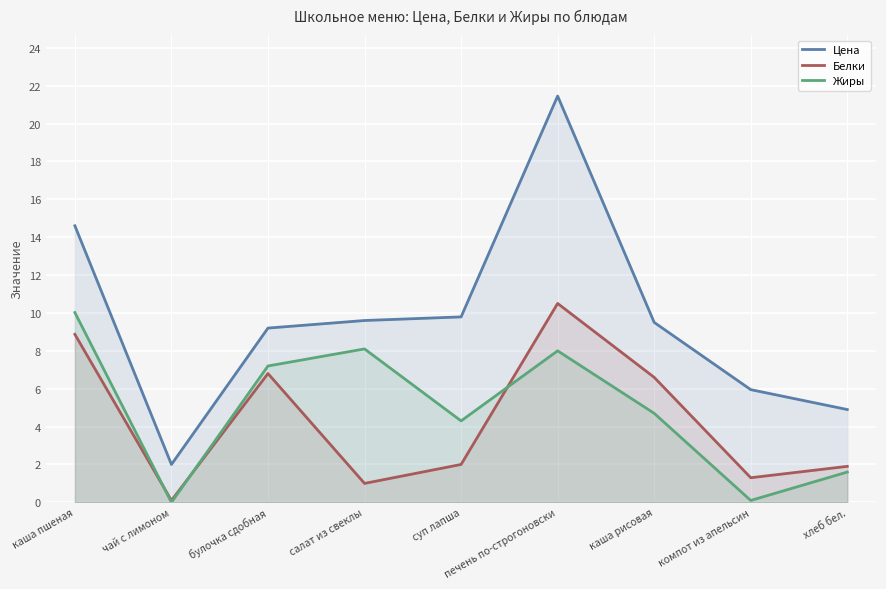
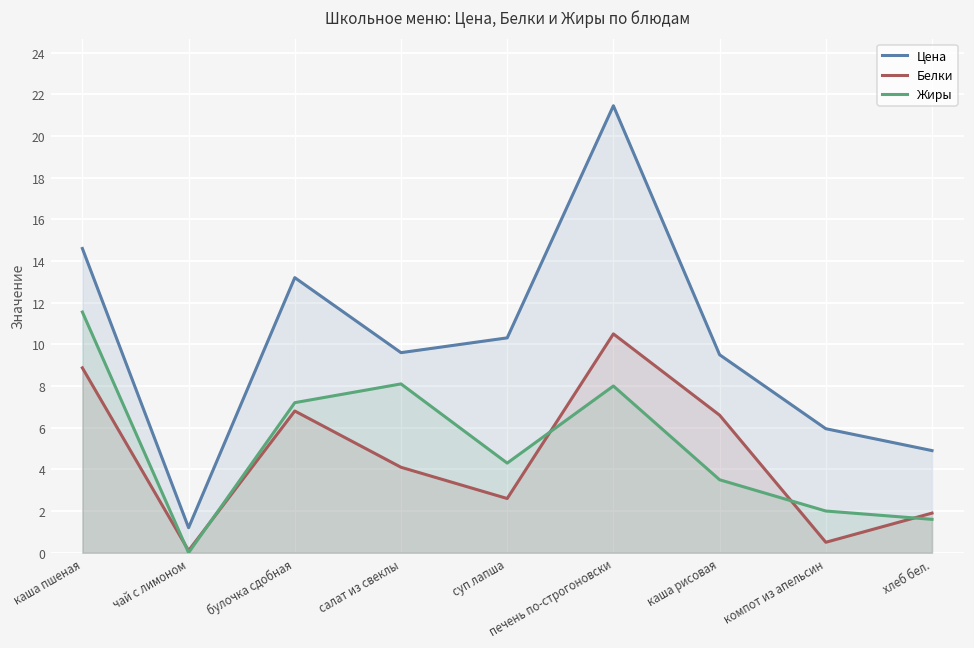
Жиры, каша пшеная: 10.0 -> 11.6
Цена, чай с лимоном: 2.0 -> 1.2
Цена, булочка сдобная: 9.2 -> 13.2
Белки, салат из свеклы: 1.0 -> 4.1
Цена, суп лапша: 9.8 -> 10.3
Белки, суп лапша: 2.0 -> 2.6
Жиры, каша рисовая: 4.7 -> 3.5
Белки, компот из апельсин: 1.3 -> 0.5
Жиры, компот из апельсин: 0.1 -> 2.0
